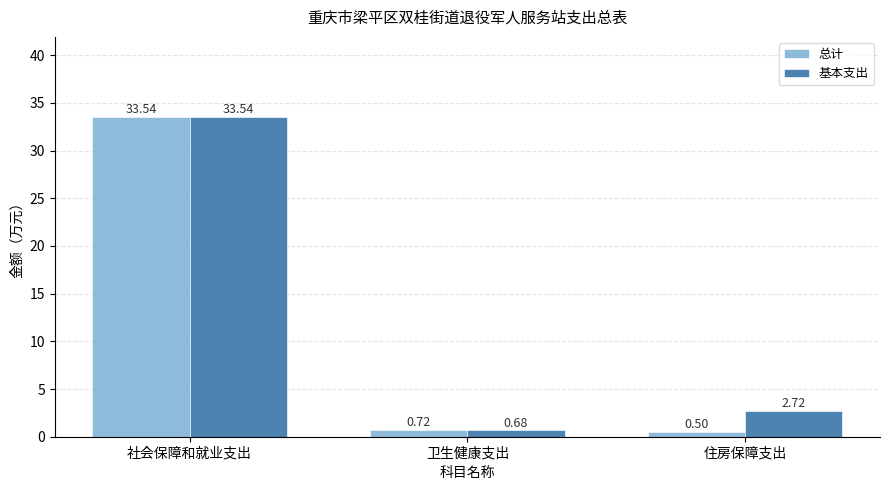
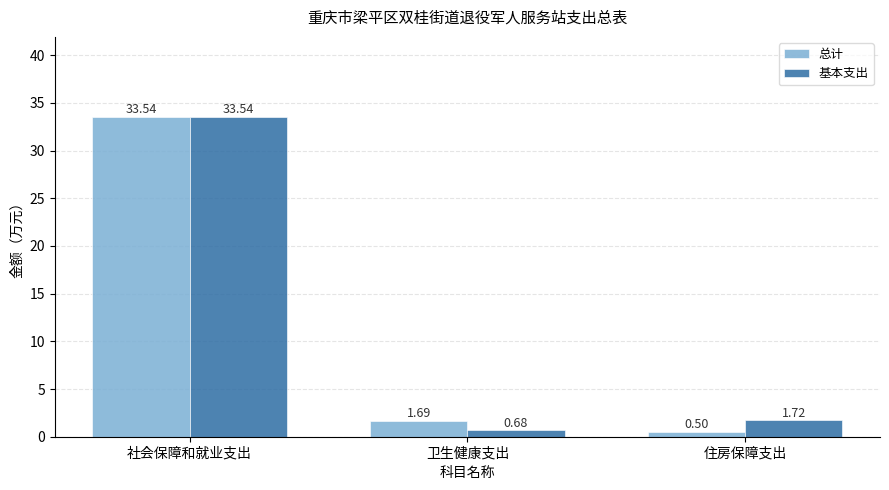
总计, 卫生健康支出: 0.72 -> 1.69
基本支出, 住房保障支出: 2.72 -> 1.72
